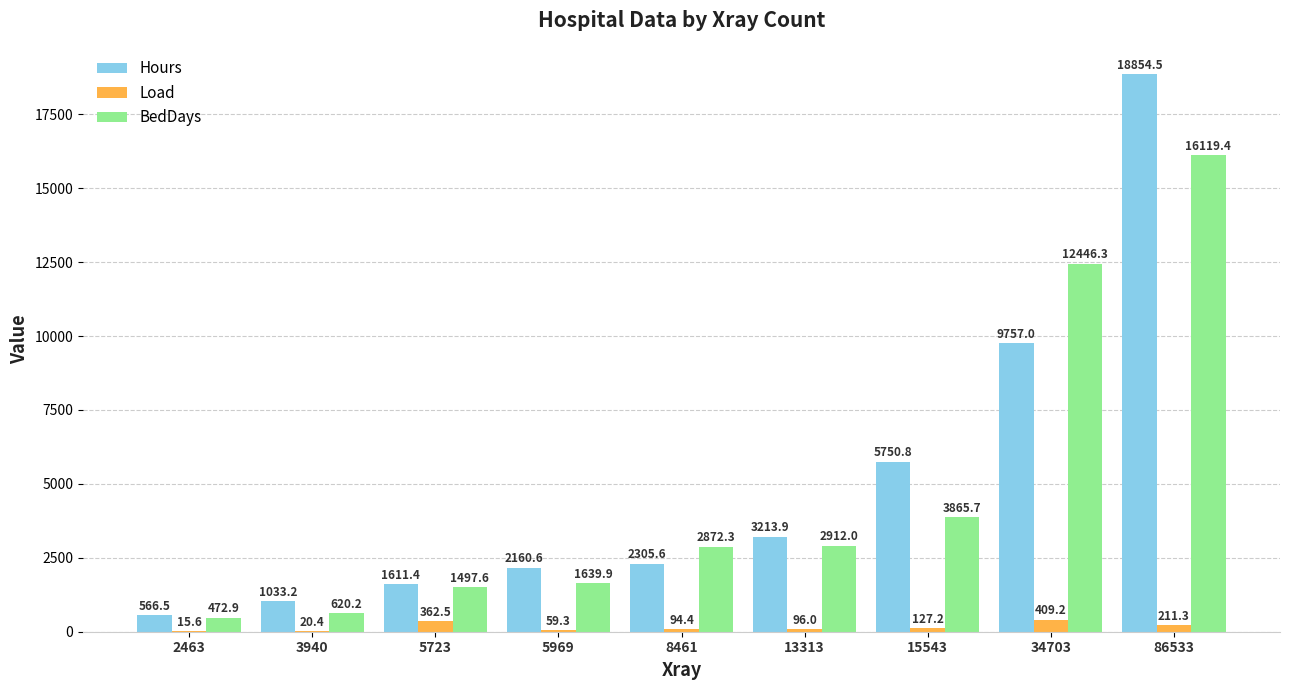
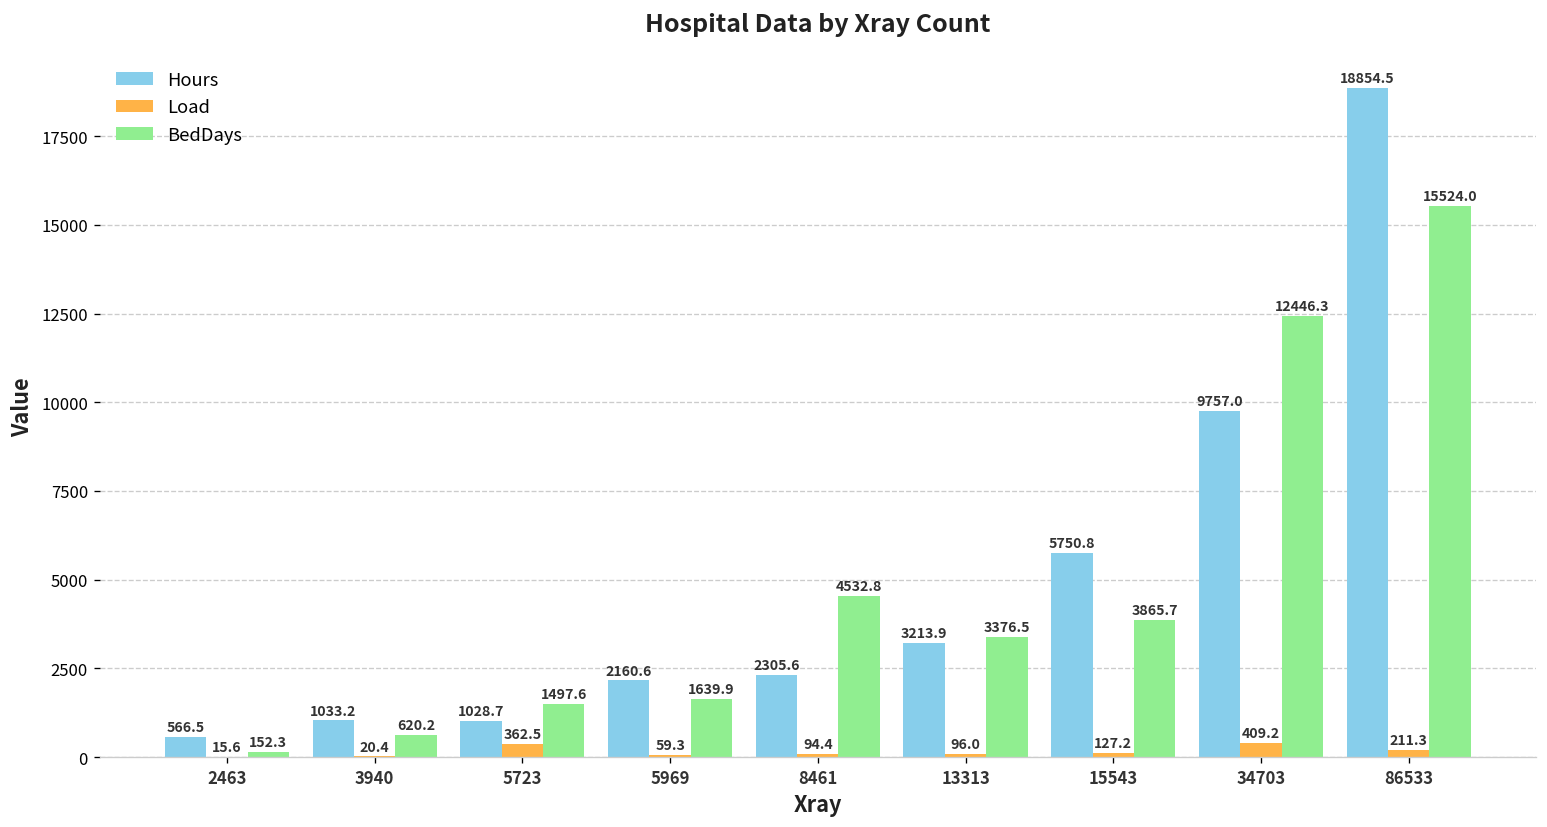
BedDays, 2463: 472.9 -> 152.3
Hours, 5723: 1611.4 -> 1028.7
BedDays, 8461: 2872.3 -> 4532.8
BedDays, 13313: 2912.0 -> 3376.5
BedDays, 86533: 16119.4 -> 15524.0
